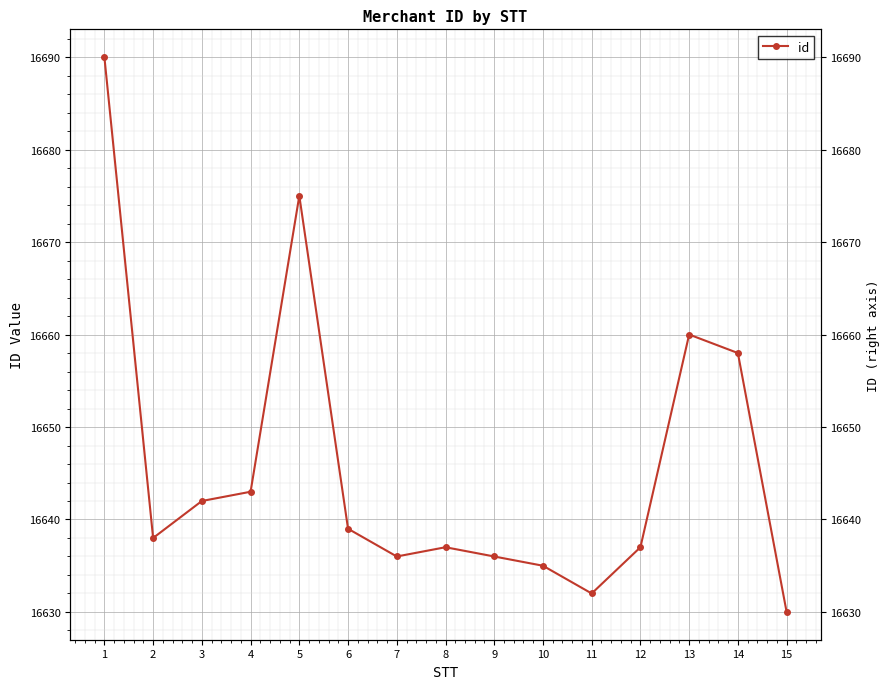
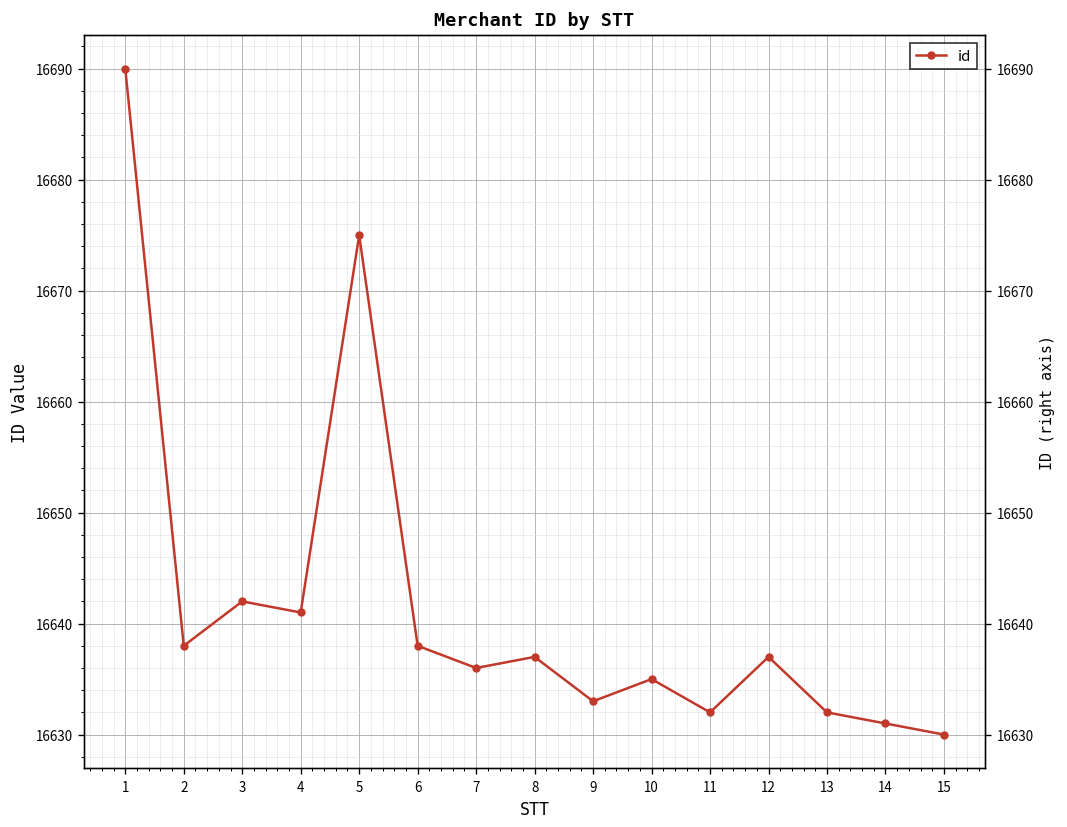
4: 16643 -> 16641
6: 16639 -> 16638
9: 16636 -> 16633
13: 16660 -> 16632
14: 16658 -> 16631
